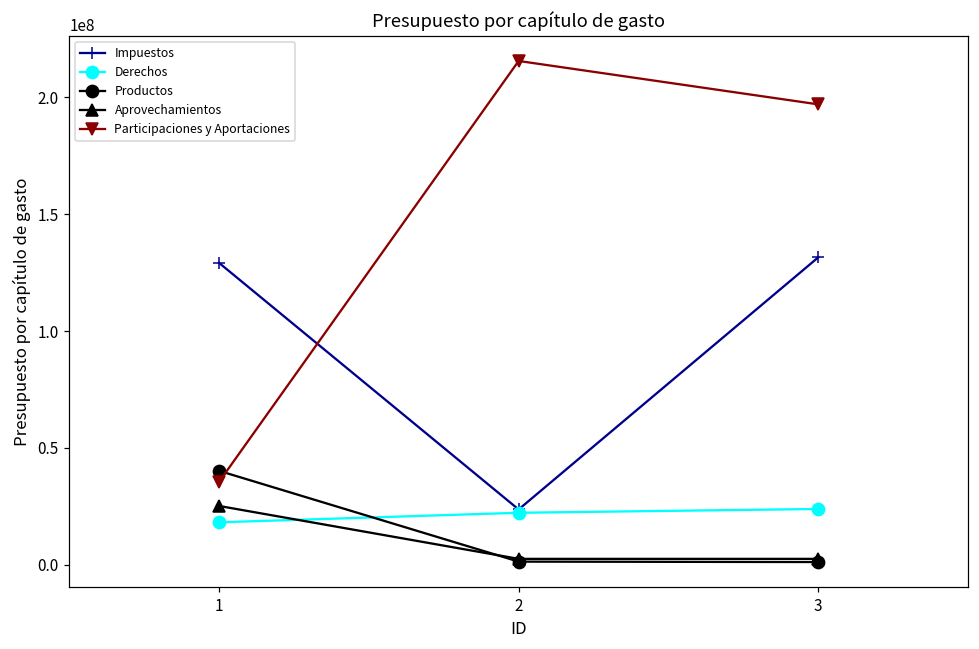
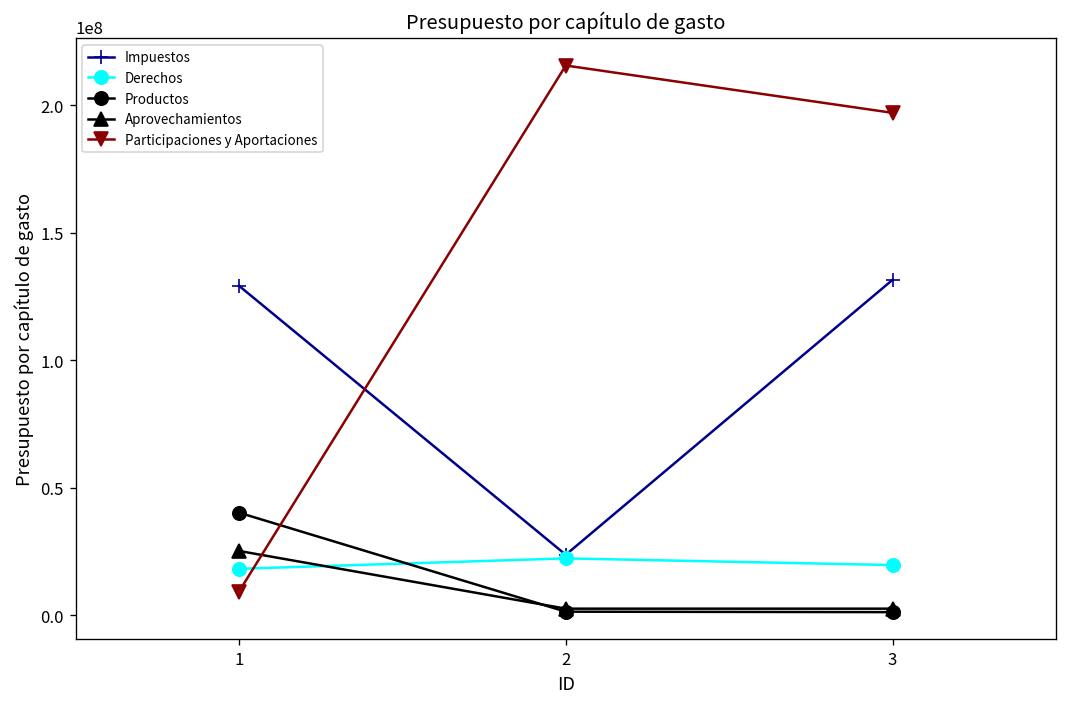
Participaciones y Aportaciones, 1: 36000000 -> 9000000
Derechos, 3: 24000000 -> 20000000
